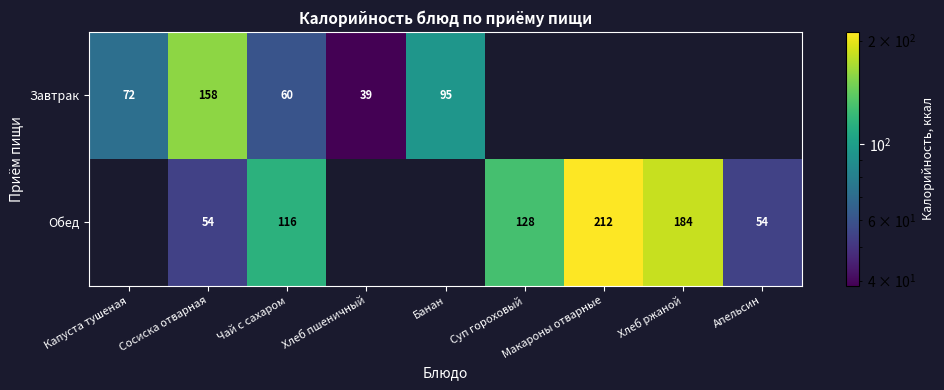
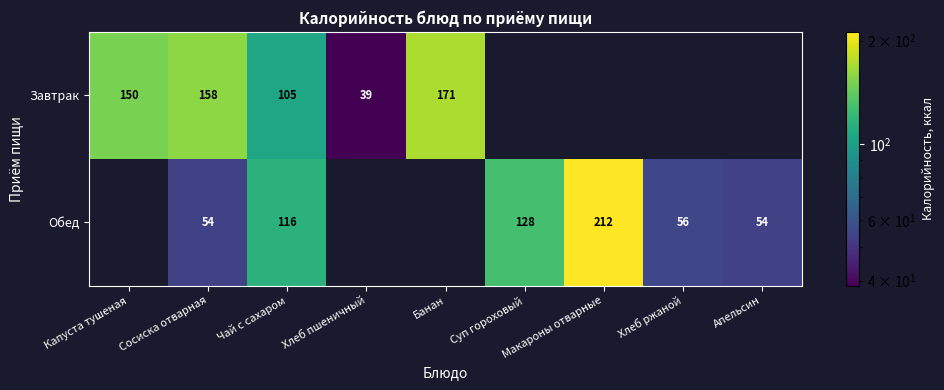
Завтрак, Капуста тушеная: 72 -> 150
Завтрак, Чай с сахаром: 60 -> 105
Завтрак, Банан: 95 -> 171
Обед, Хлеб ржаной: 184 -> 56
